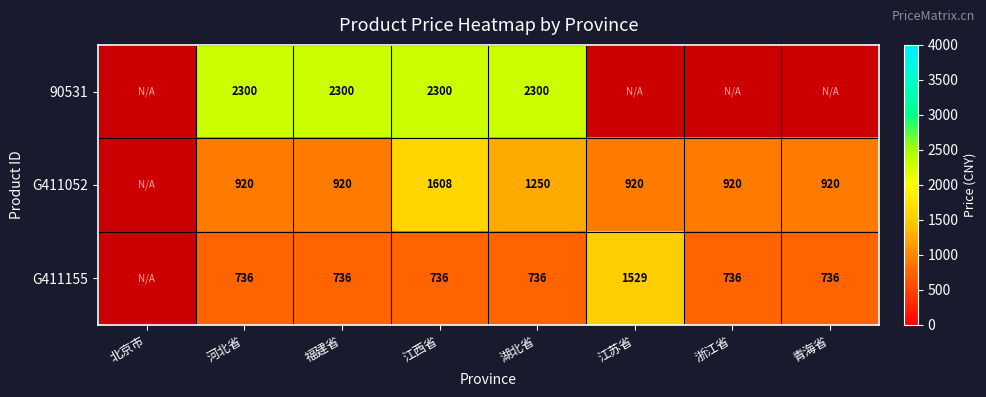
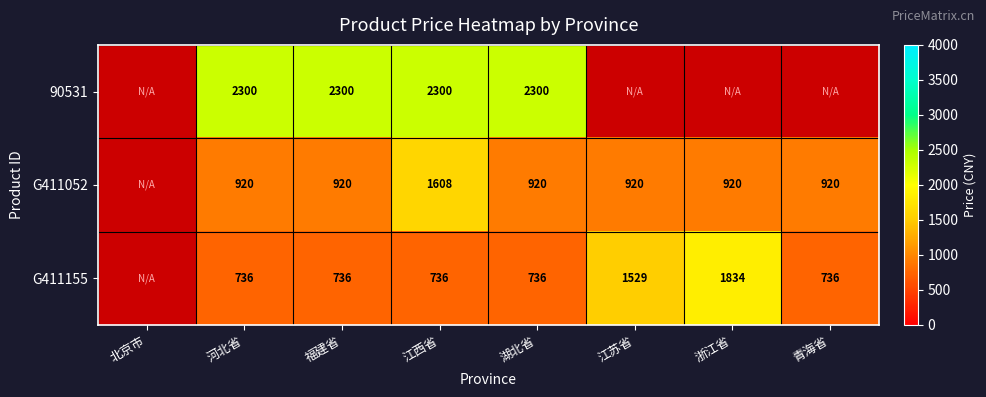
G411052, 湖北省: 1250 -> 920
G411155, 浙江省: 736 -> 1834
